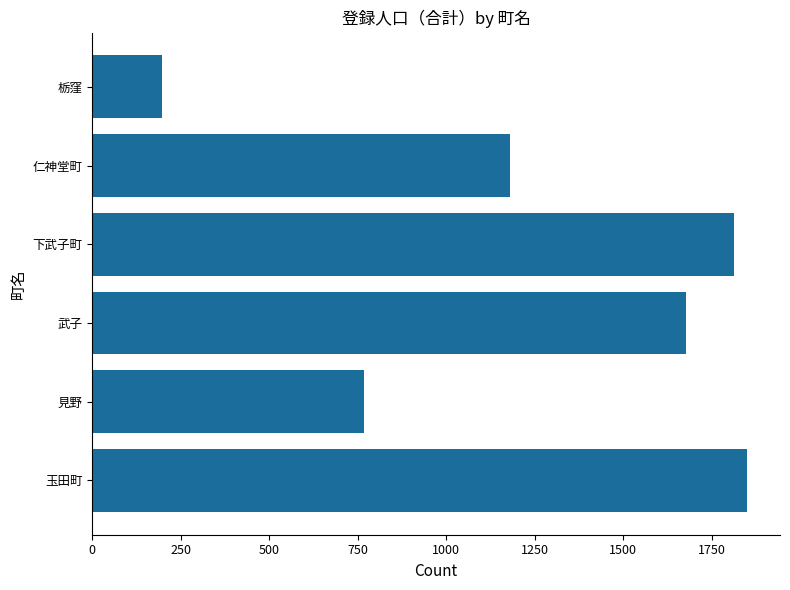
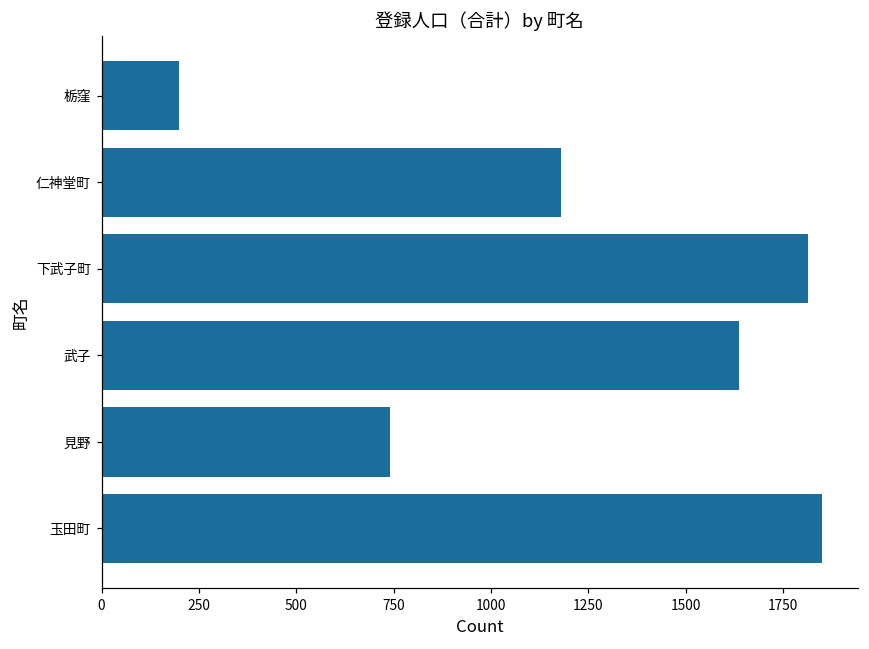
武子: 1680 -> 1640
見野: 770 -> 740
